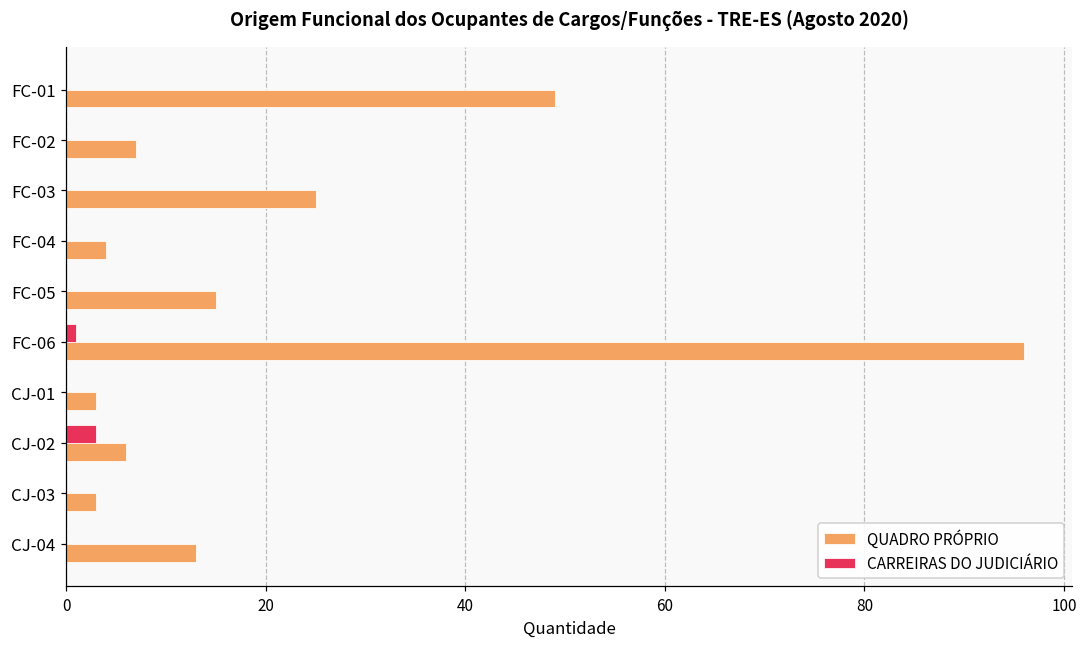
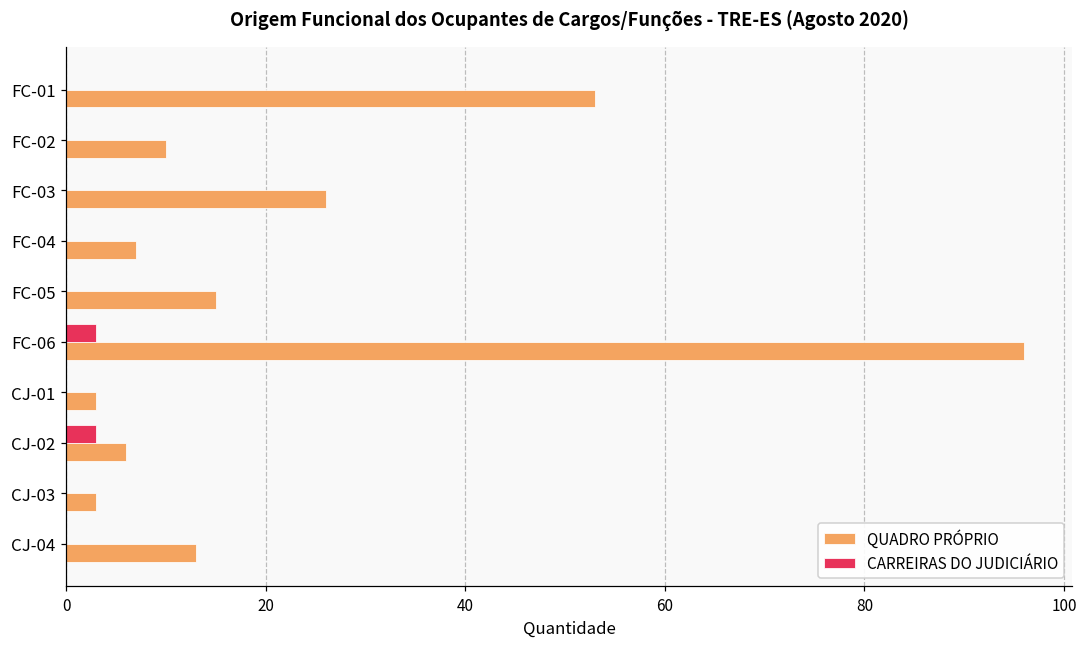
QUADRO PRÓPRIO, FC-01: 49 -> 53
QUADRO PRÓPRIO, FC-02: 7 -> 10
QUADRO PRÓPRIO, FC-03: 25 -> 26
QUADRO PRÓPRIO, FC-04: 4 -> 7
CARREIRAS DO JUDICIÁRIO, FC-06: 1 -> 3
